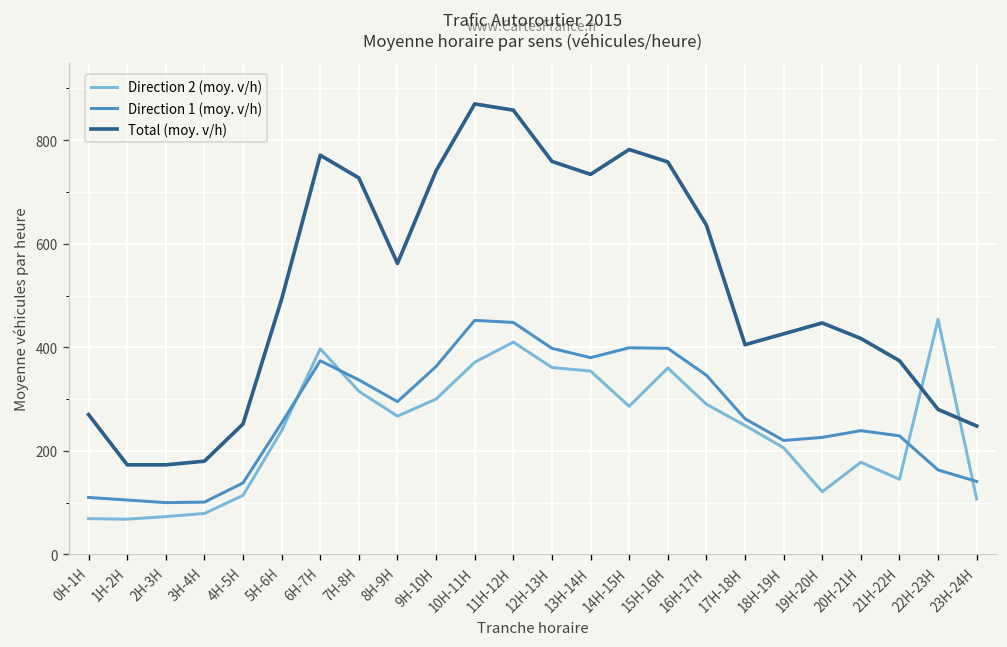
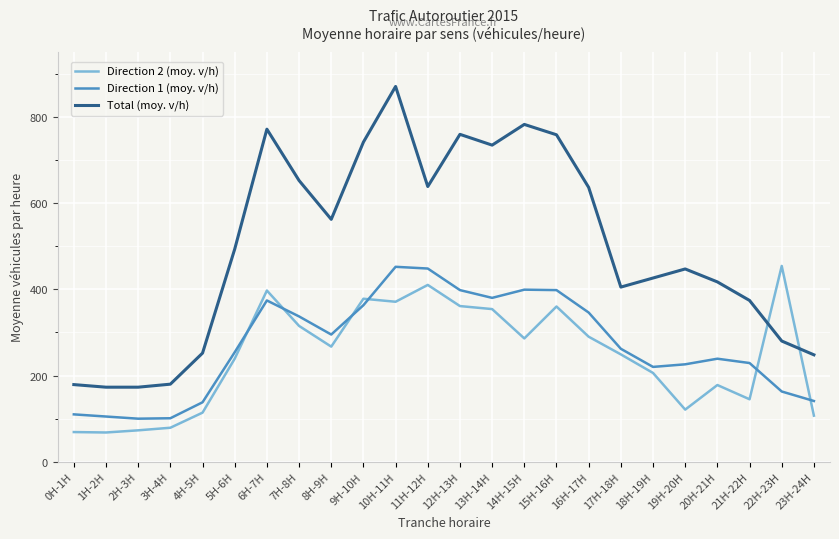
Total (moy. v/h), 0H-1H: 270 -> 180
Total (moy. v/h), 7H-8H: 730 -> 650
Direction 2 (moy. v/h), 9H-10H: 300 -> 380
Total (moy. v/h), 11H-12H: 860 -> 640
